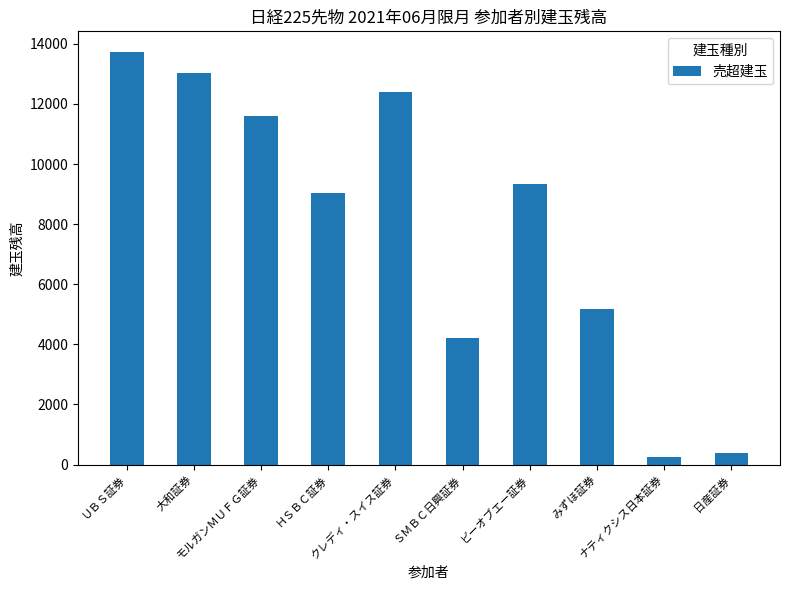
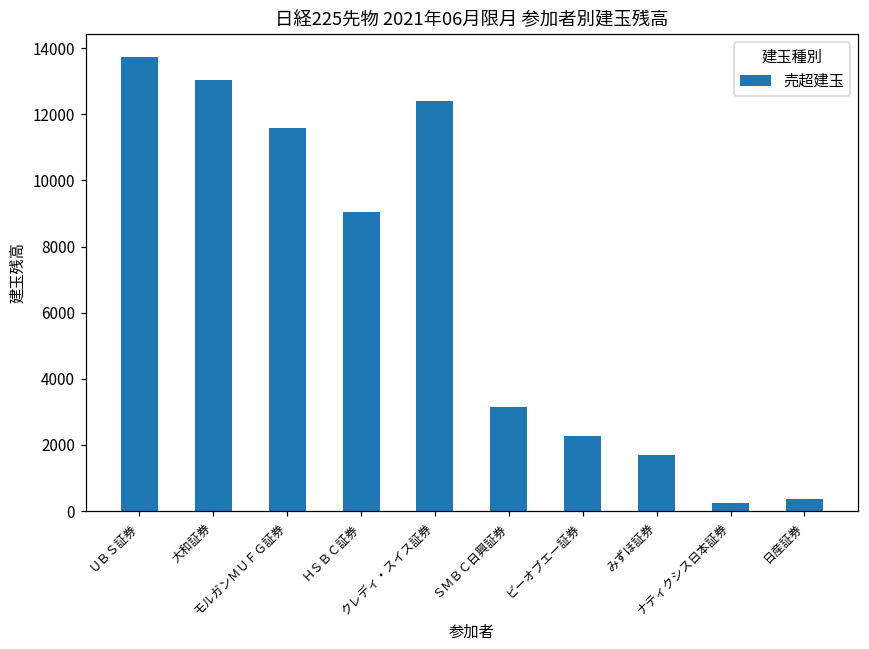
ＳＭＢＣ日興証券: 4200 -> 3100
ビーオブエー証券: 9300 -> 2300
みずほ証券: 5200 -> 1700
